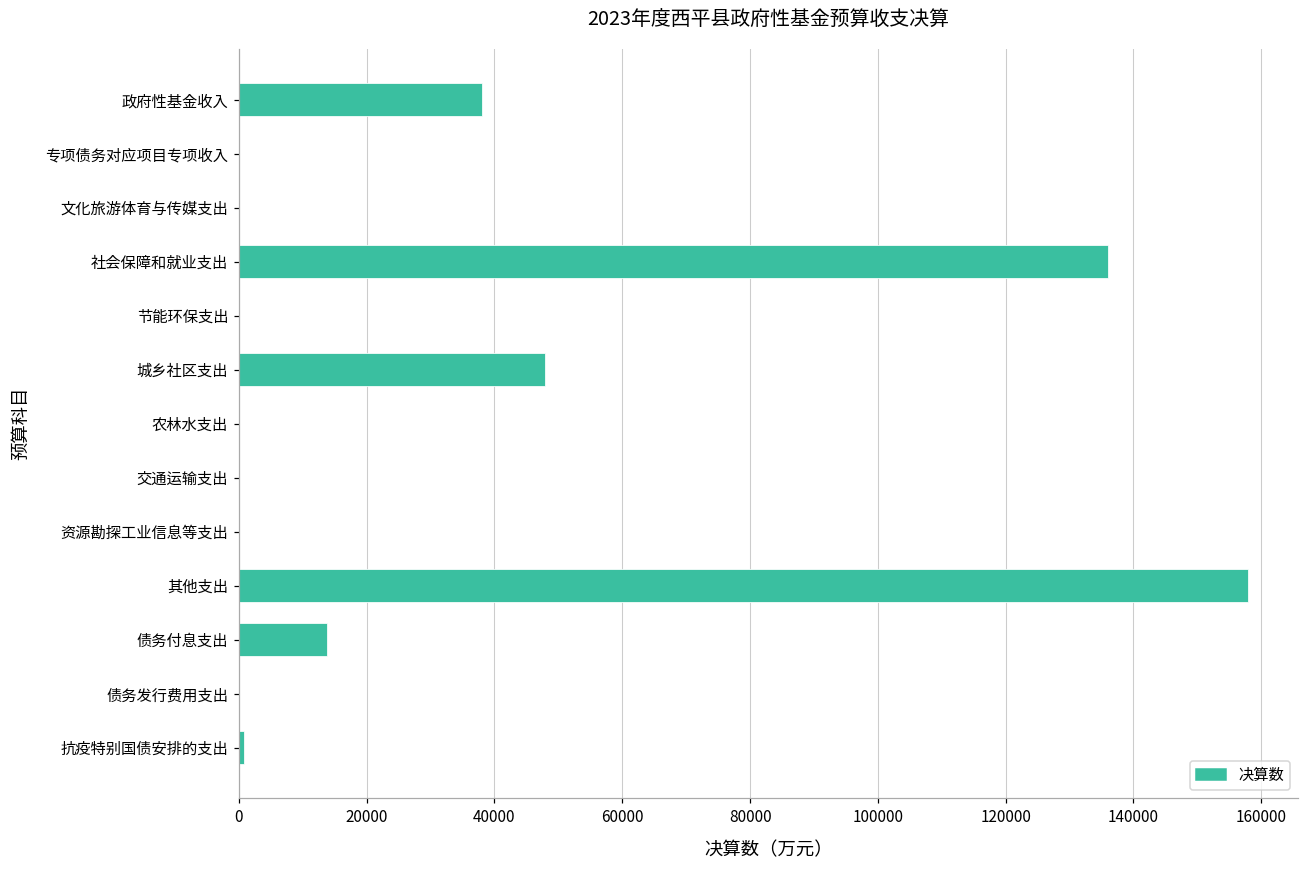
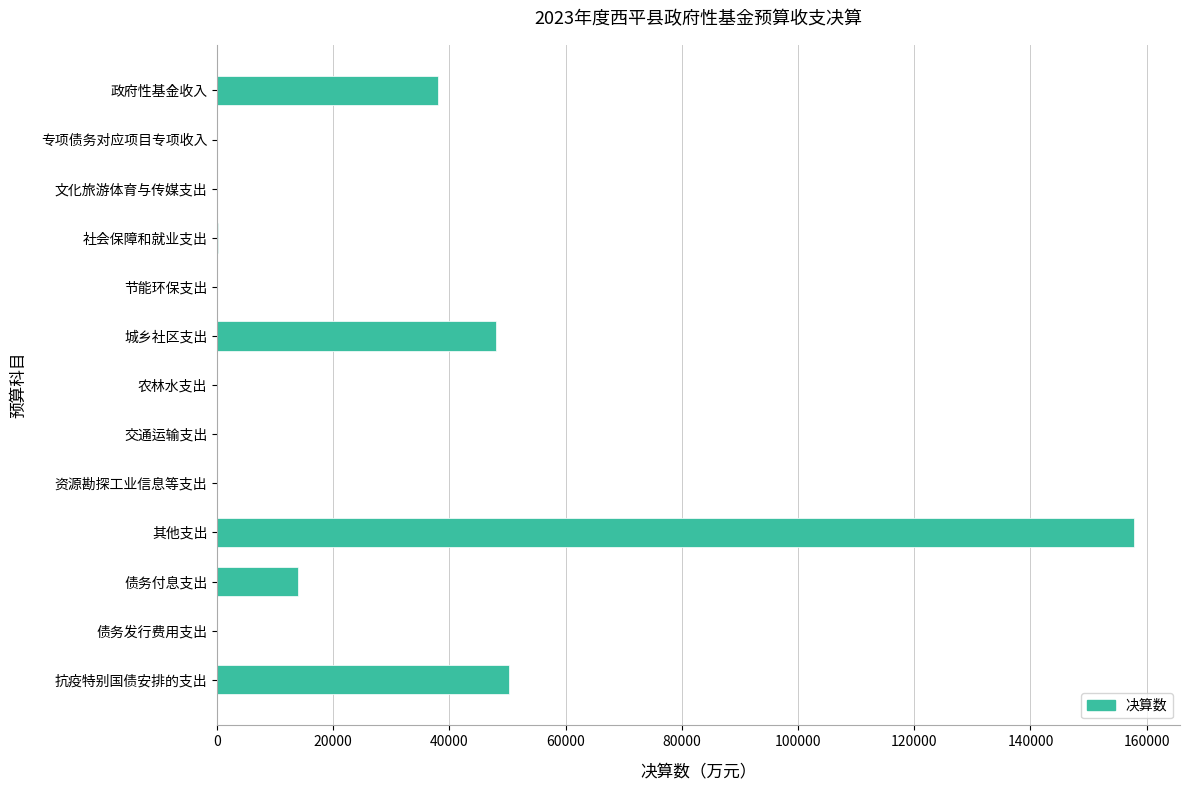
社会保障和就业支出: 136000 -> 0
抗疫特别国债安排的支出: 1000 -> 50000
